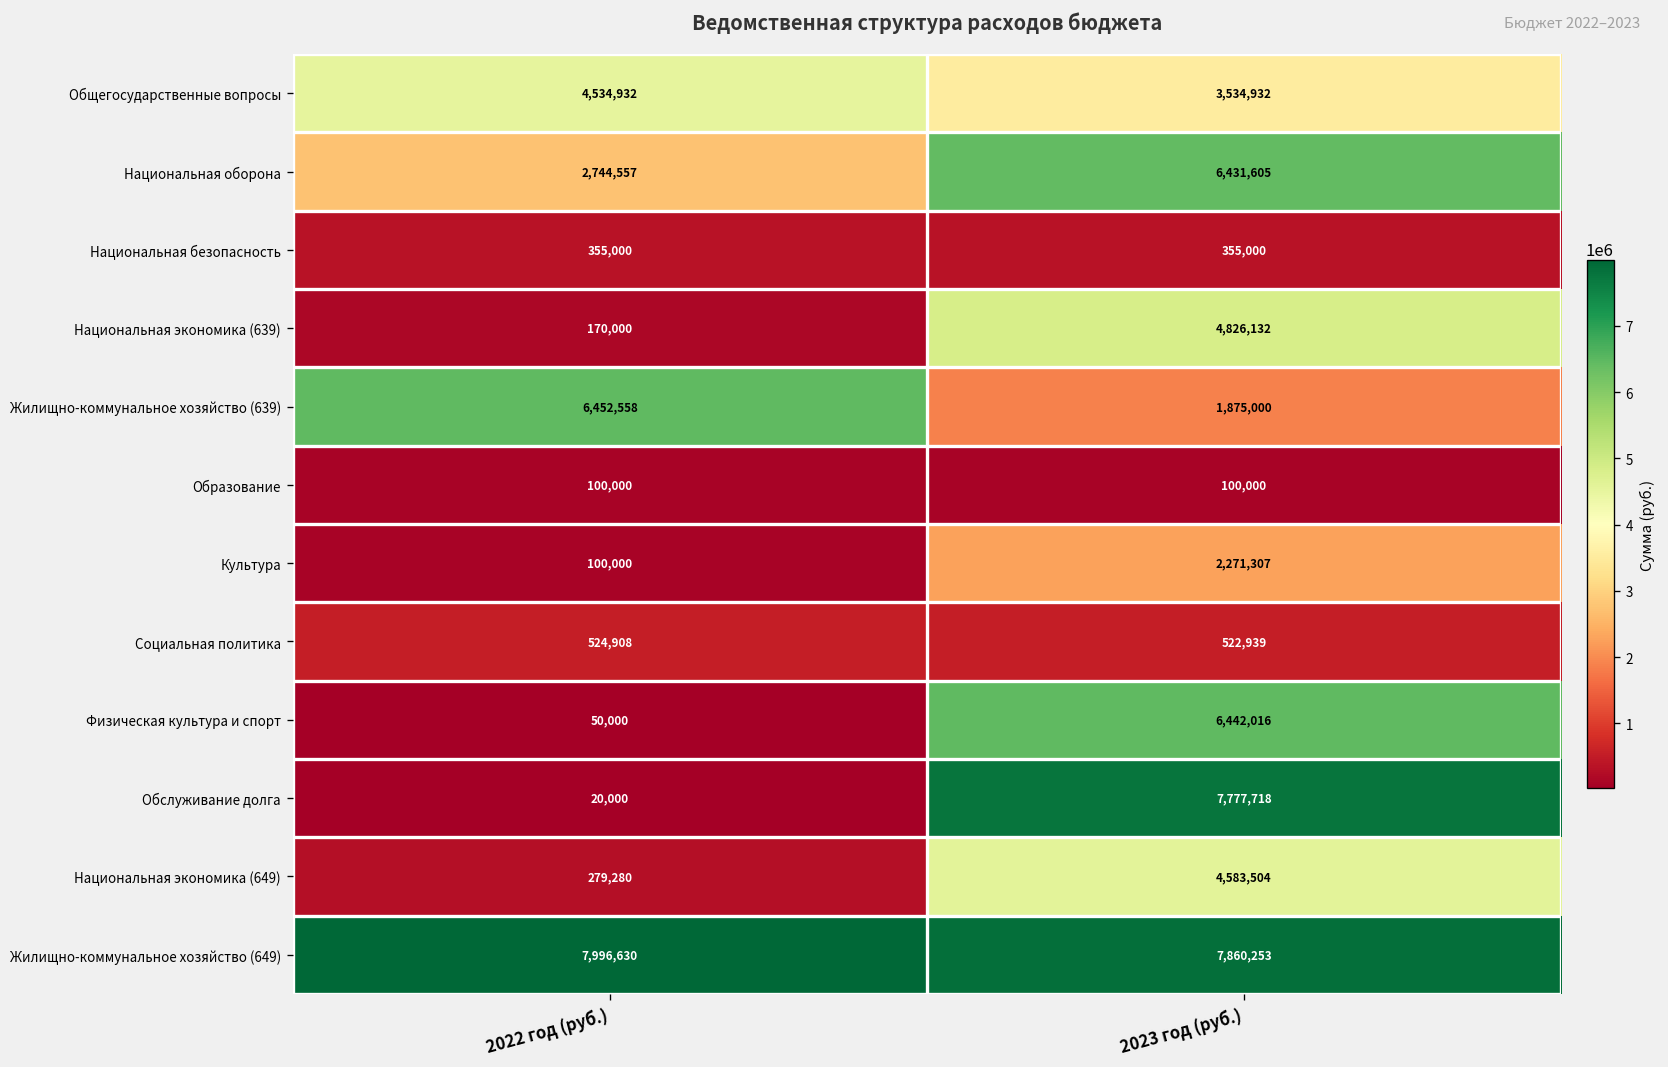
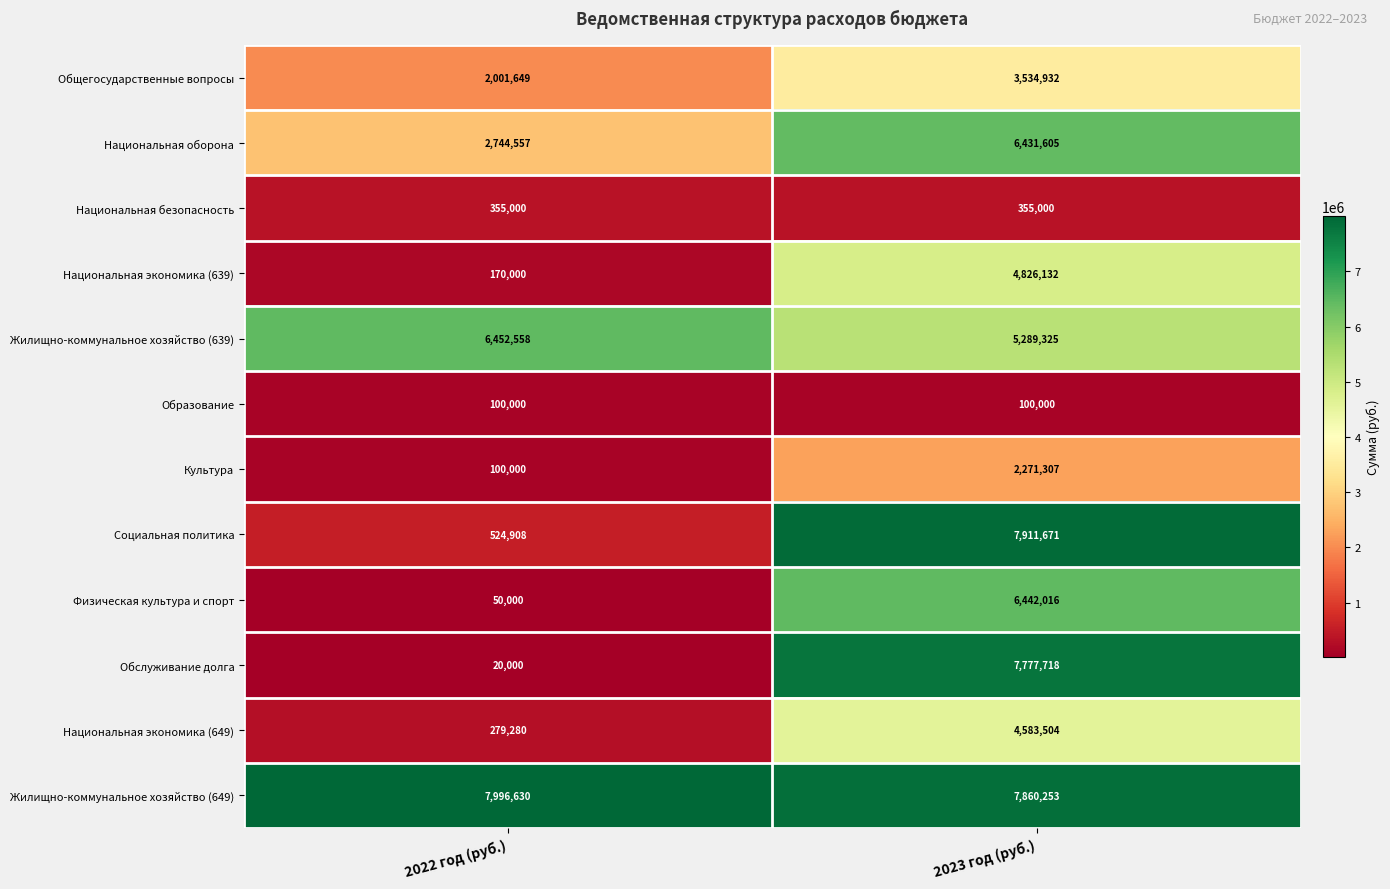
Общегосударственные вопросы, 2022 год (руб.): 4,534,932 -> 2,001,649
Жилищно-коммунальное хозяйство (639), 2023 год (руб.): 1,875,000 -> 5,289,325
Социальная политика, 2023 год (руб.): 522,939 -> 7,911,671
